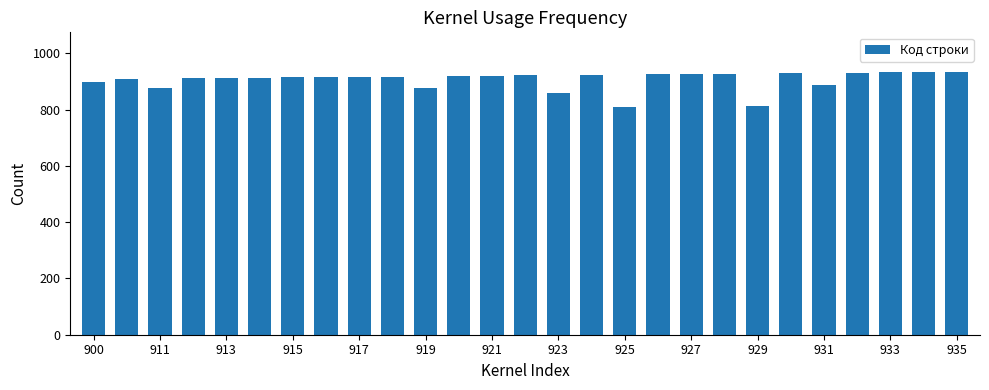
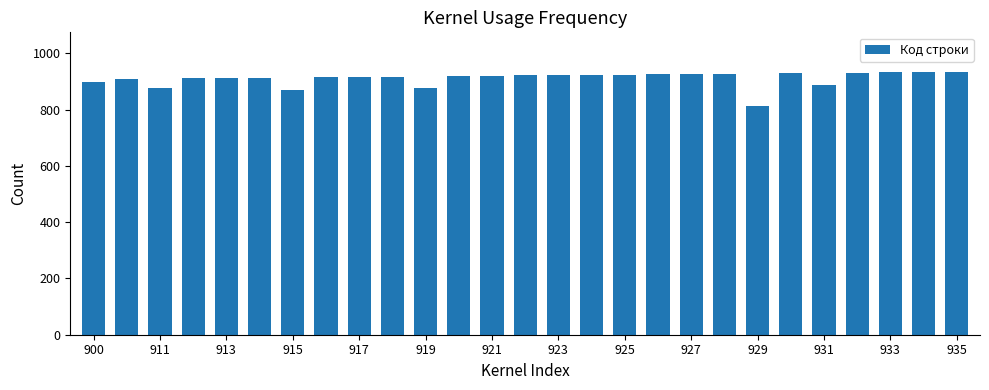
915: 920 -> 870
923: 860 -> 920
925: 810 -> 930
